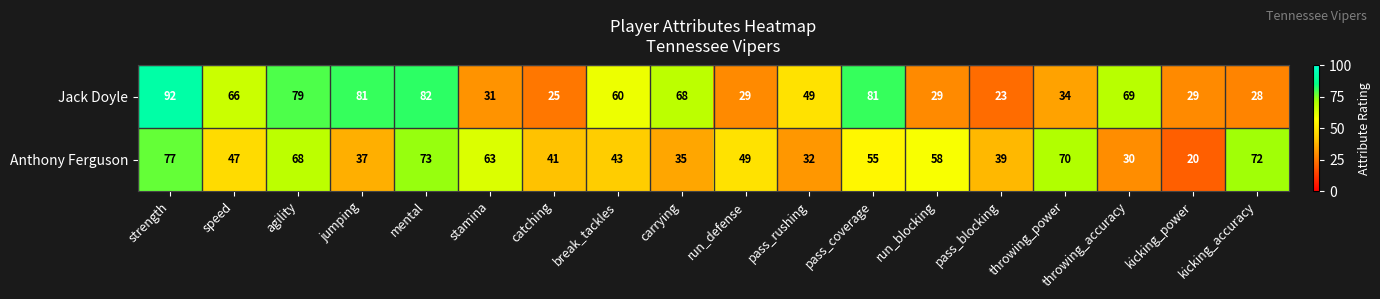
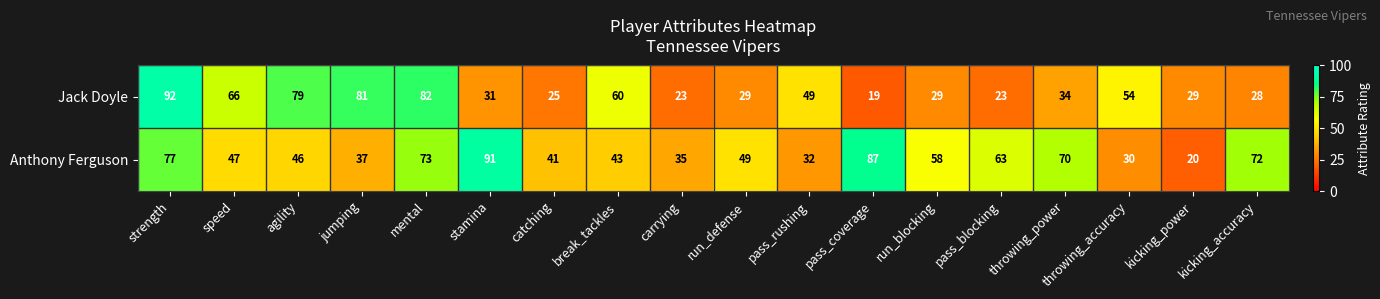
Jack Doyle, carrying: 68 -> 23
Jack Doyle, pass_coverage: 81 -> 19
Jack Doyle, throwing_accuracy: 69 -> 54
Anthony Ferguson, agility: 68 -> 46
Anthony Ferguson, stamina: 63 -> 91
Anthony Ferguson, pass_coverage: 55 -> 87
Anthony Ferguson, pass_blocking: 39 -> 63
